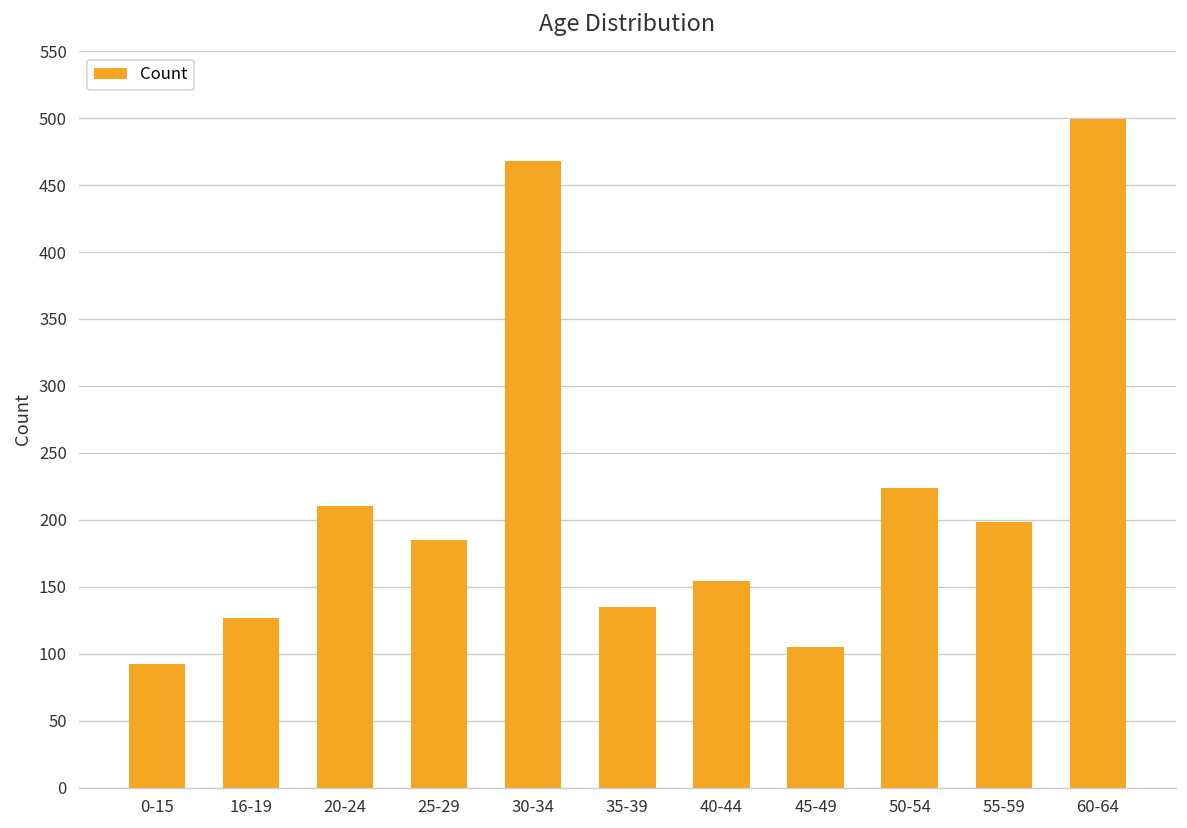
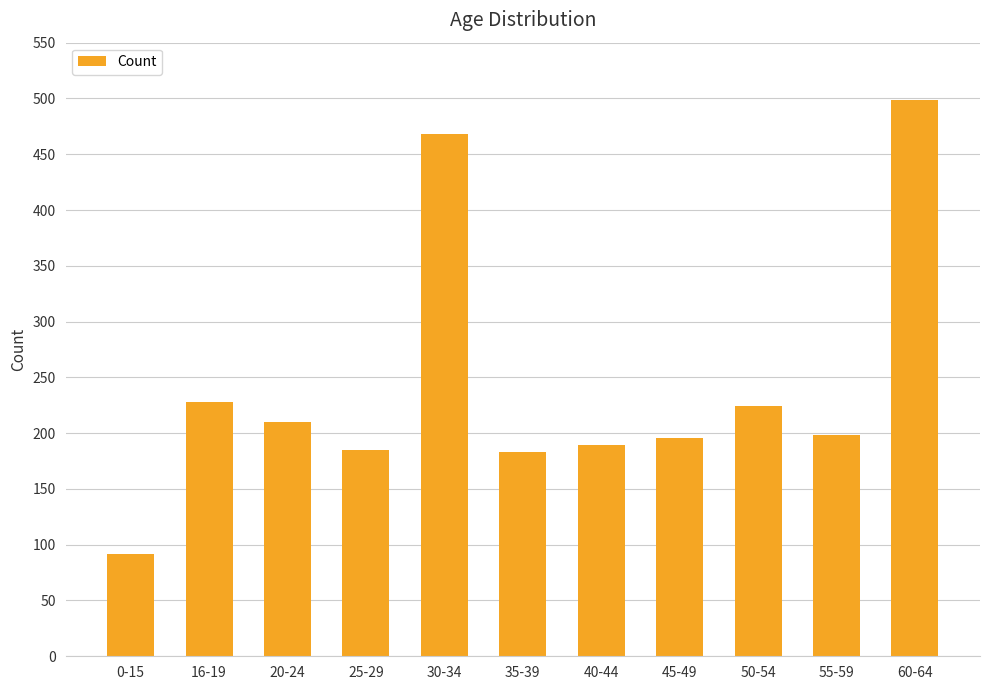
16-19: 127 -> 228
35-39: 135 -> 183
40-44: 154 -> 189
45-49: 105 -> 196
